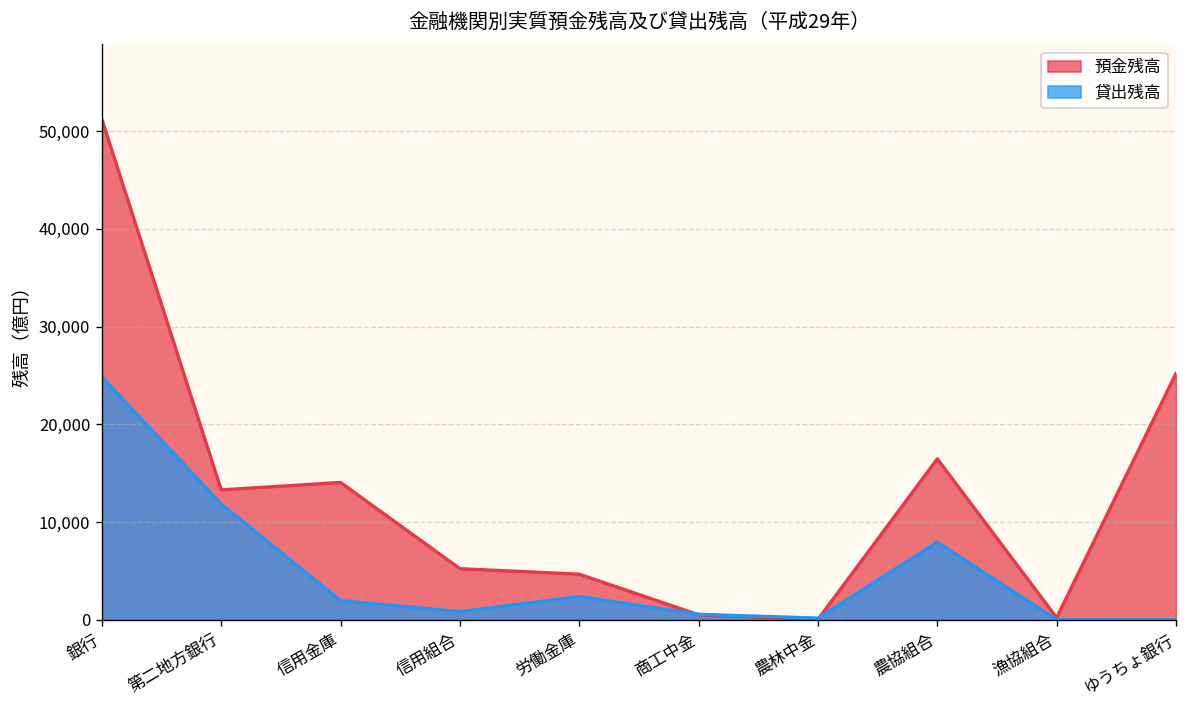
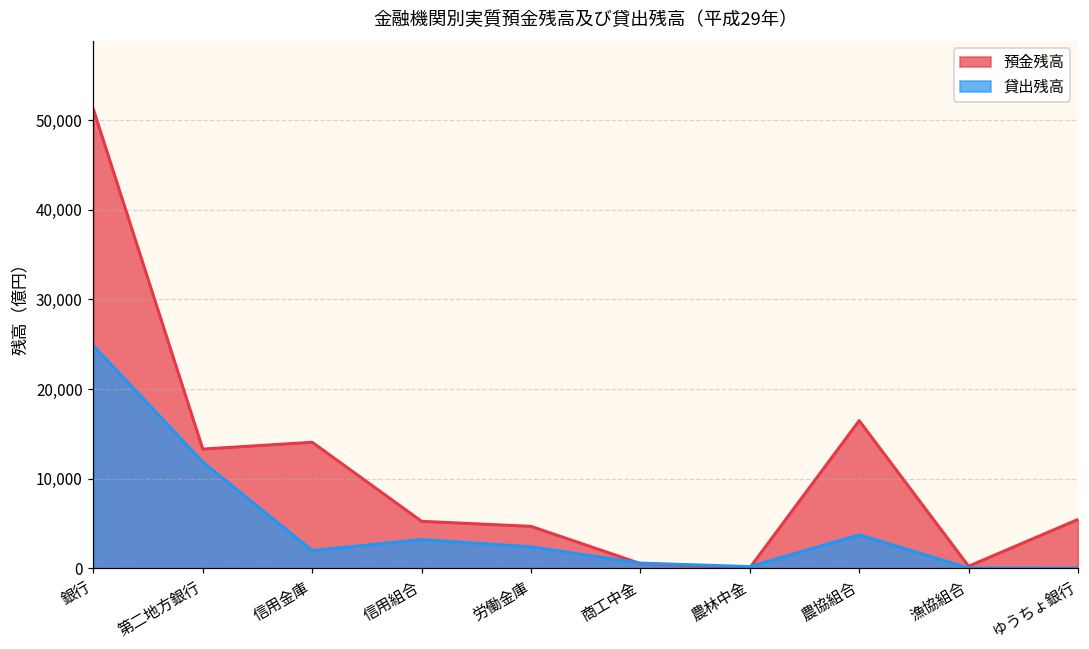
貸出残高, 信用組合: 1,000 -> 3,000
貸出残高, 農協組合: 8,000 -> 4,000
預金残高, ゆうちょ銀行: 25,000 -> 5,000
